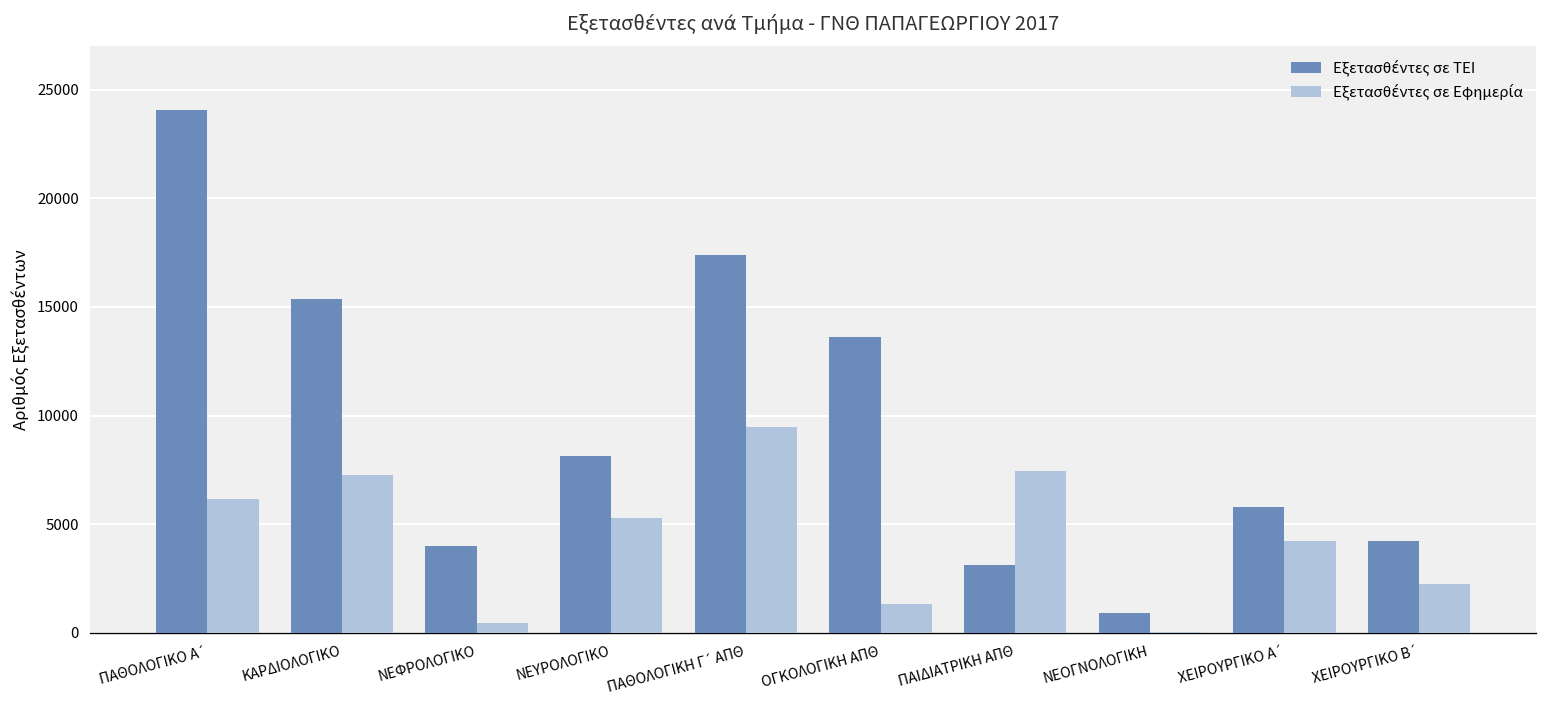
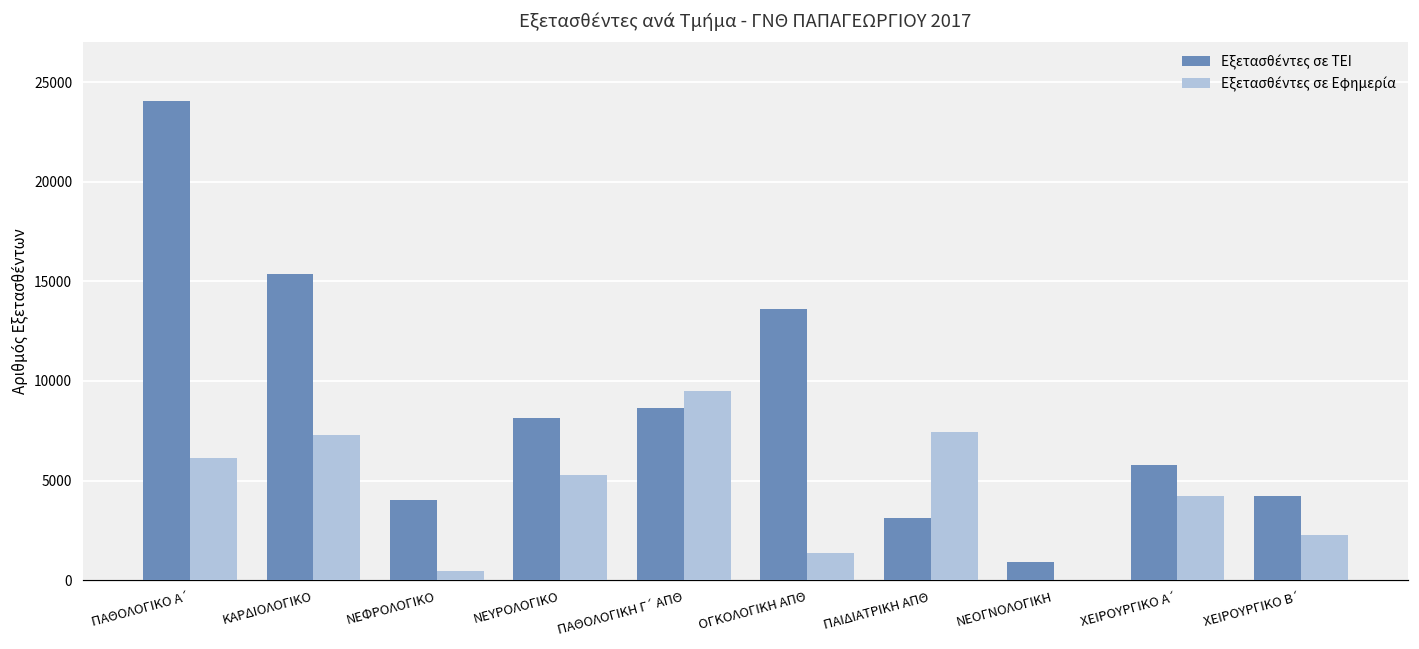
Εξετασθέντες σε ΤΕΙ, ΠΑΘΟΛΟΓΙΚΗ Γ΄ ΑΠΘ: 17400 -> 8600
